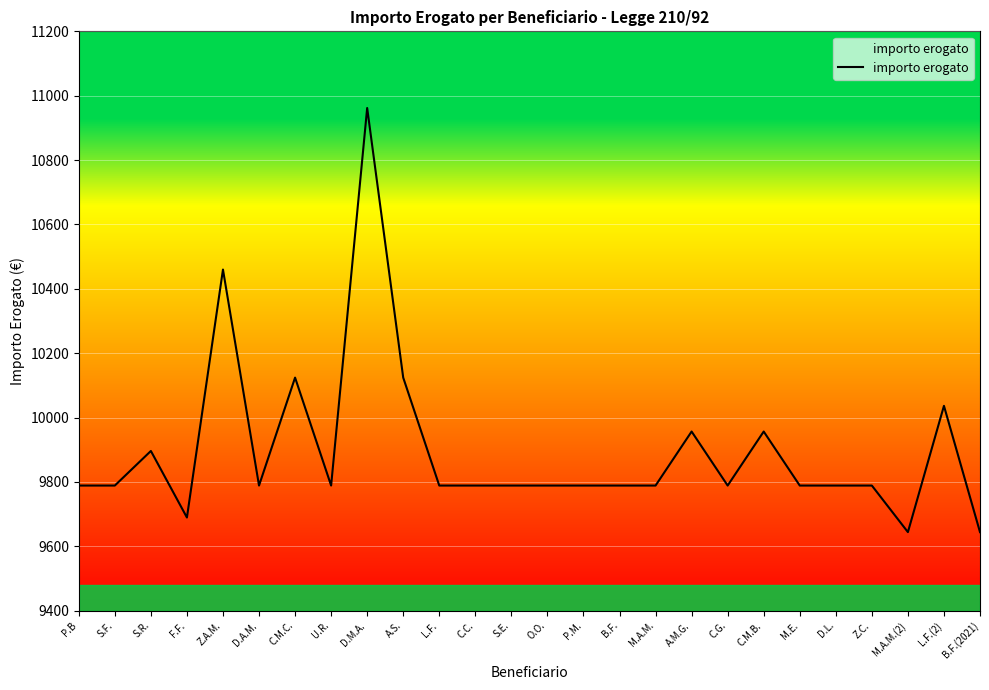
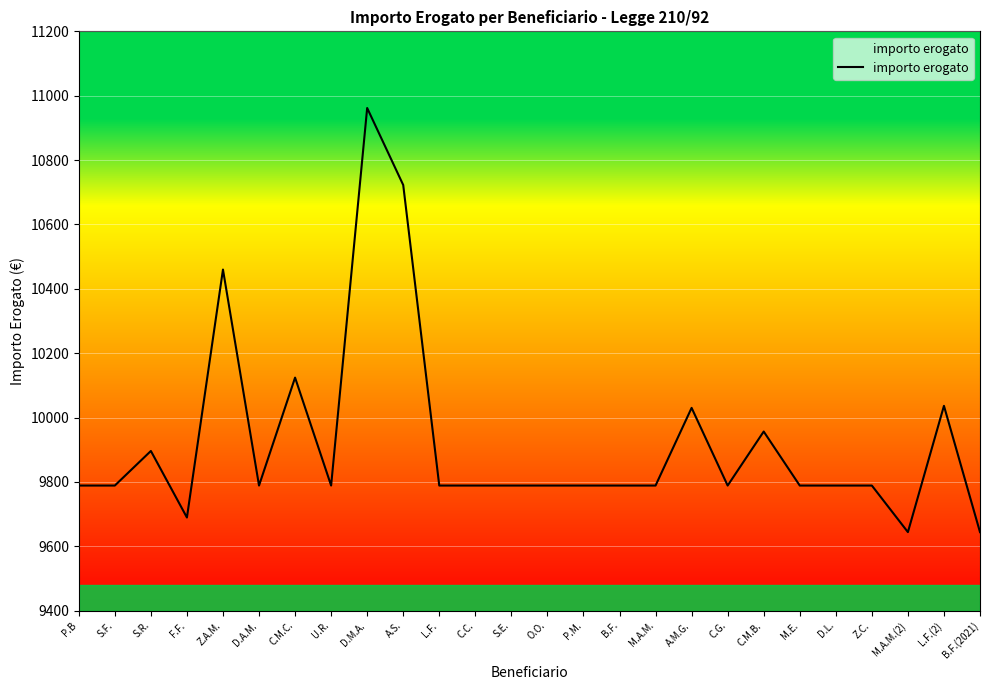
A.S.: 10120 -> 10720
A.M.G.: 9960 -> 10030
